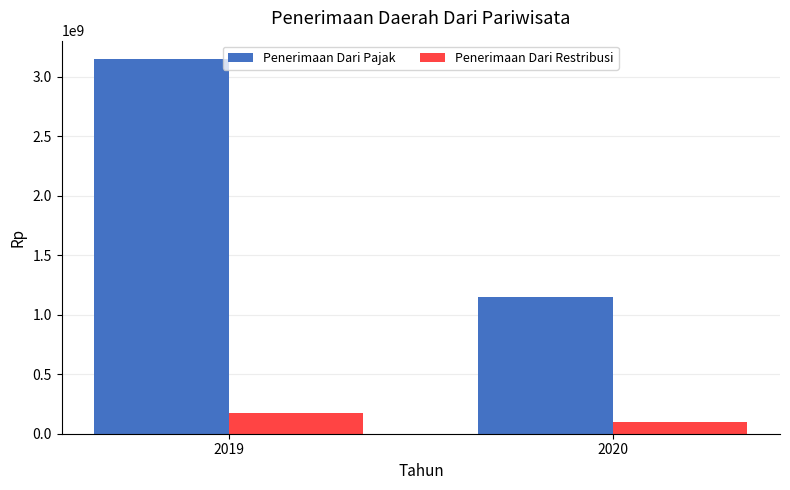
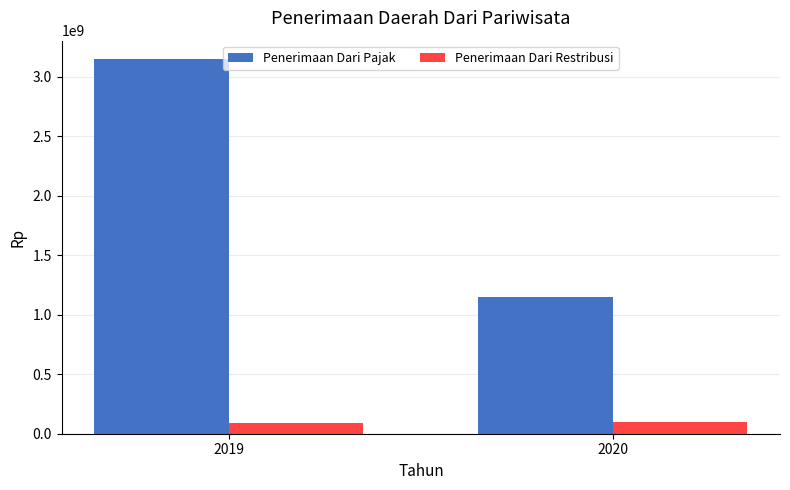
Penerimaan Dari Restribusi, 2019: 180000000 -> 90000000
